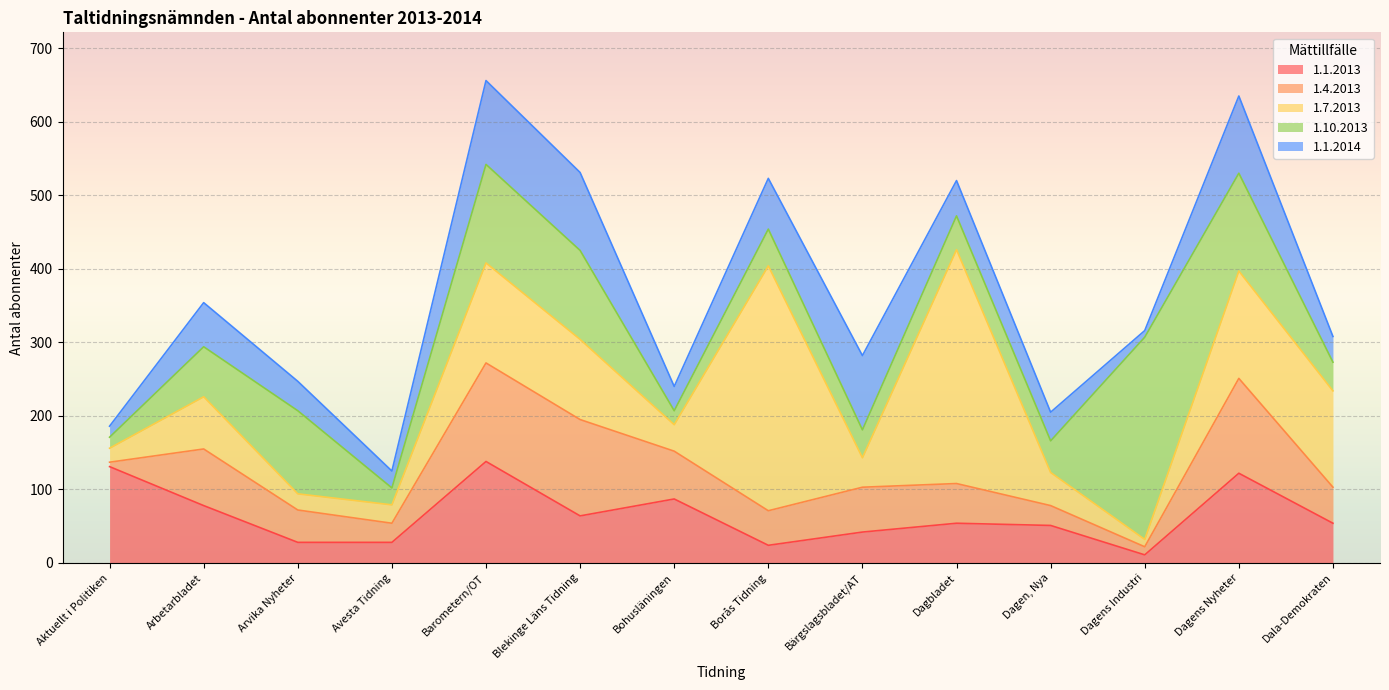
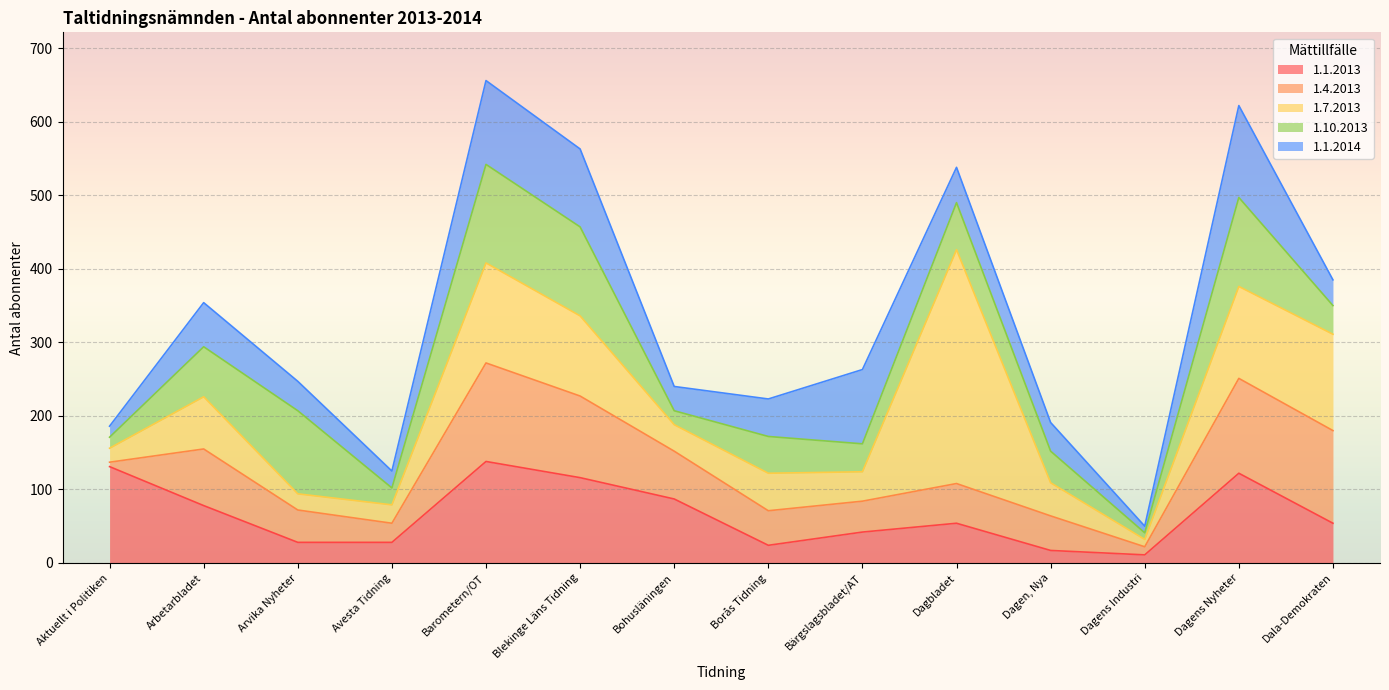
1.1.2013, Blekinge Läns Tidning: 60 -> 120
1.4.2013, Blekinge Läns Tidning: 130 -> 110
1.7.2013, Borås Tidning: 330 -> 50
1.1.2014, Borås Tidning: 70 -> 50
1.4.2013, Bärgslagsbladet/AT: 60 -> 40
1.10.2013, Dagbladet: 50 -> 60
1.1.2013, Dagen, Nya: 50 -> 20
1.4.2013, Dagen, Nya: 30 -> 50
1.10.2013, Dagens Industri: 280 -> 10
1.7.2013, Dagens Nyheter: 150 -> 130
1.10.2013, Dagens Nyheter: 130 -> 120
1.1.2014, Dagens Nyheter: 110 -> 130
1.4.2013, Dala-Demokraten: 50 -> 130
